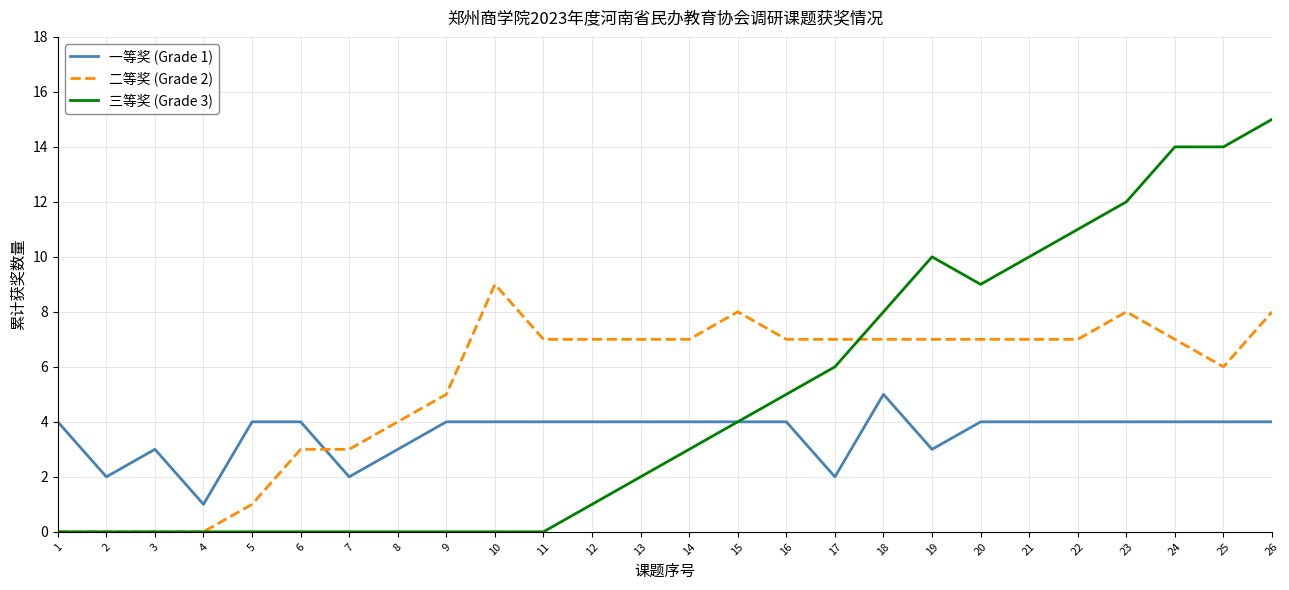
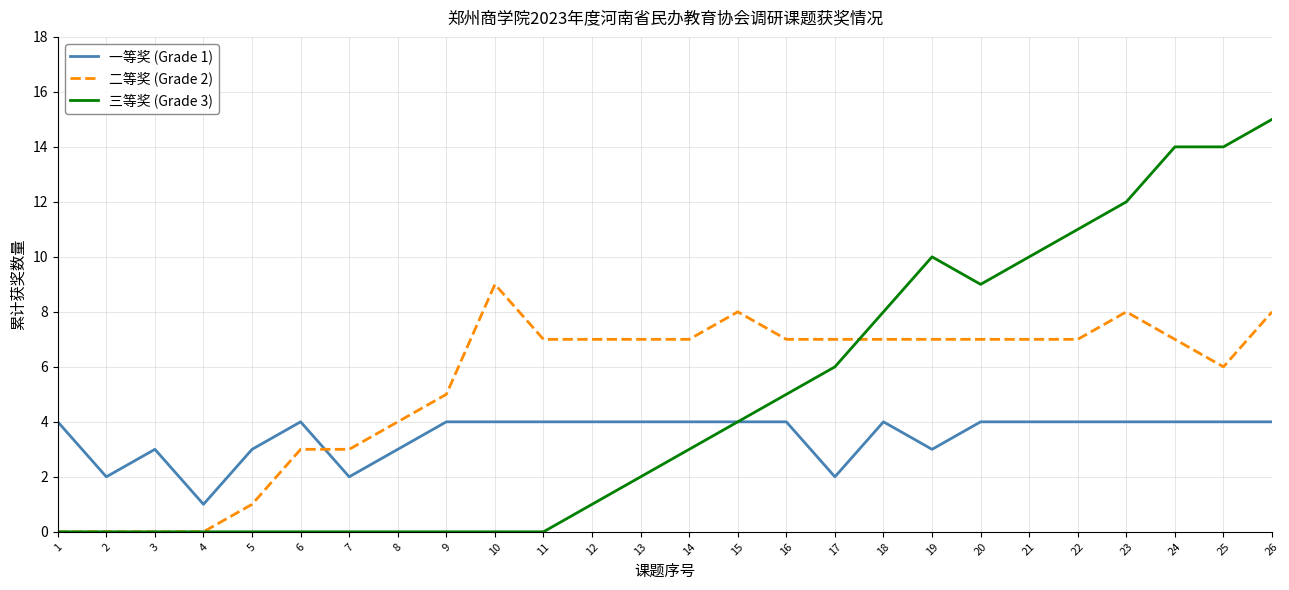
一等奖 (Grade 1), 5: 4 -> 3
一等奖 (Grade 1), 18: 5 -> 4
